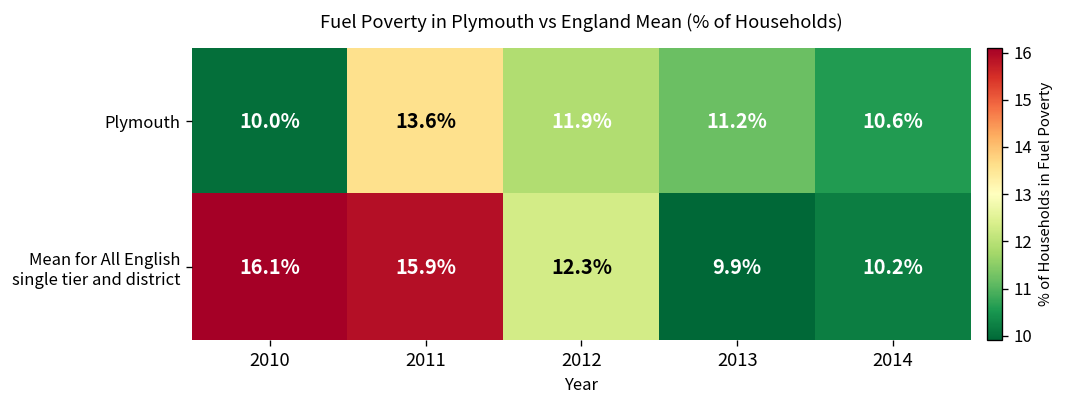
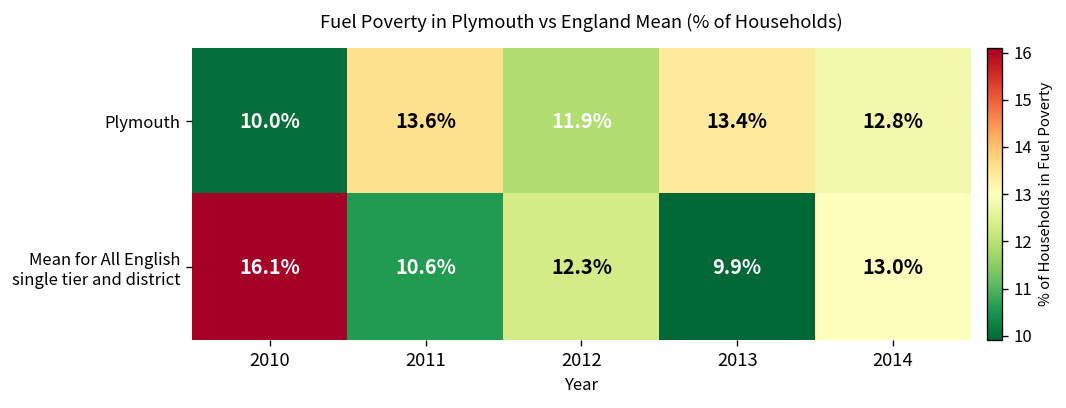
Plymouth, 2013: 11.2% -> 13.4%
Plymouth, 2014: 10.6% -> 12.8%
Mean for All English single tier and district, 2011: 15.9% -> 10.6%
Mean for All English single tier and district, 2014: 10.2% -> 13.0%
